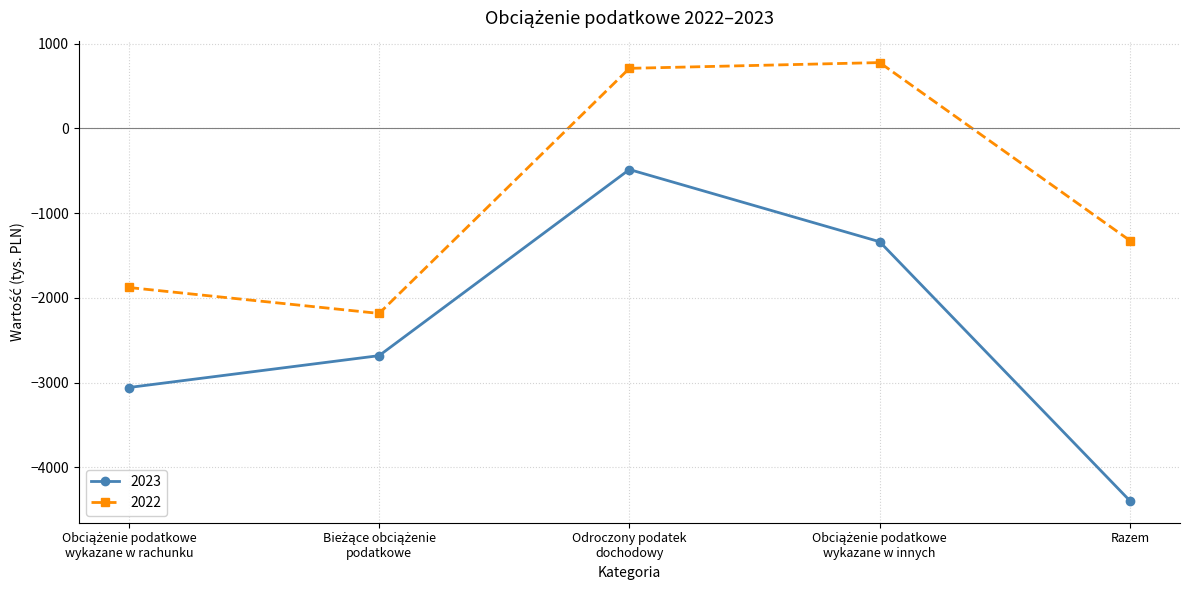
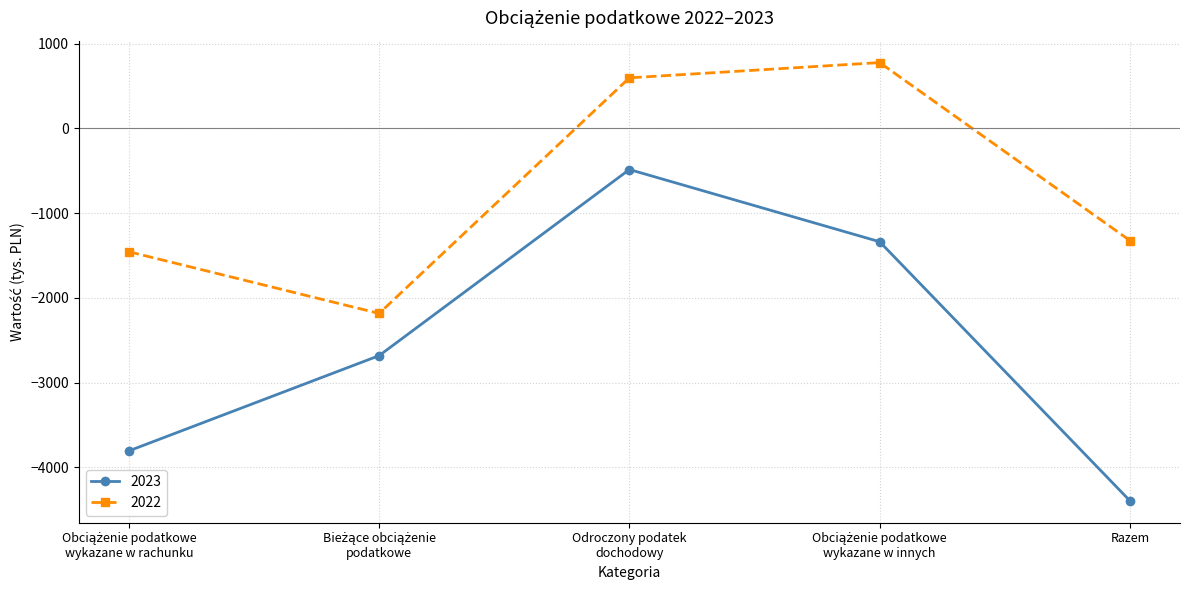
2023, Obciążenie podatkowe wykazane w rachunku: -3100 -> -3800
2022, Obciążenie podatkowe wykazane w rachunku: -1900 -> -1500
2022, Odroczony podatek dochodowy: 700 -> 600
